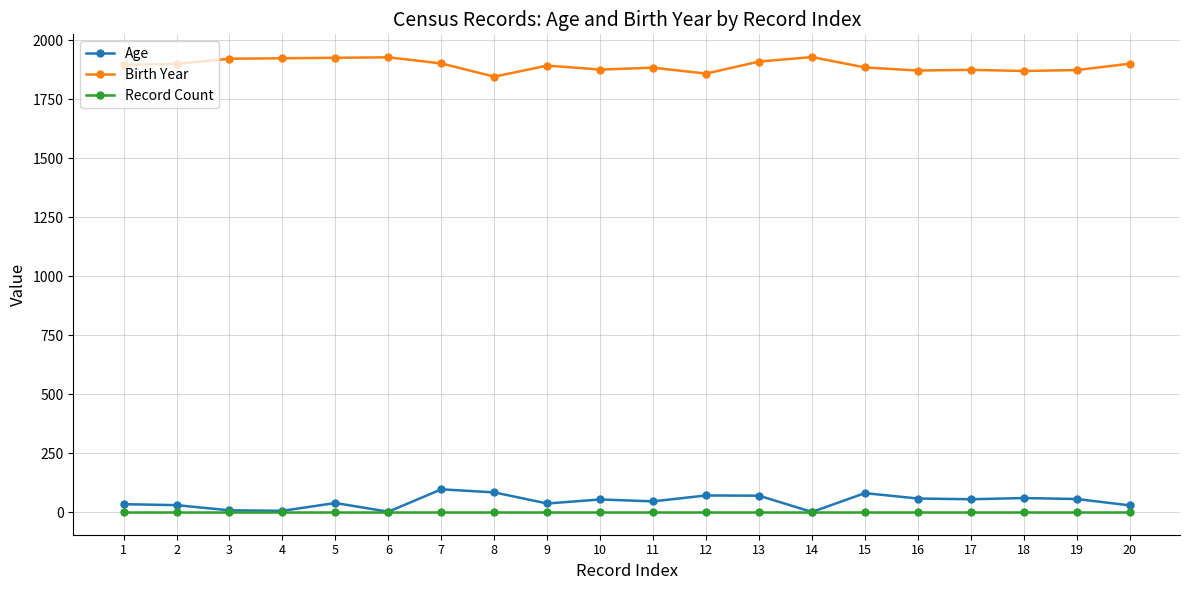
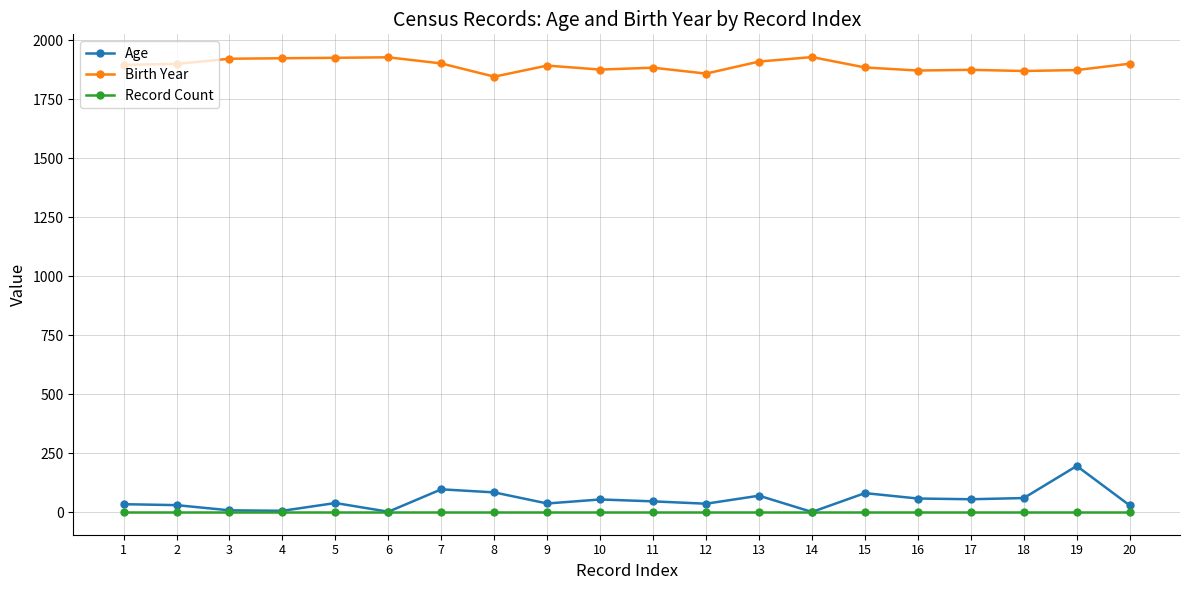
Age, 12: 70 -> 40
Age, 19: 60 -> 200
